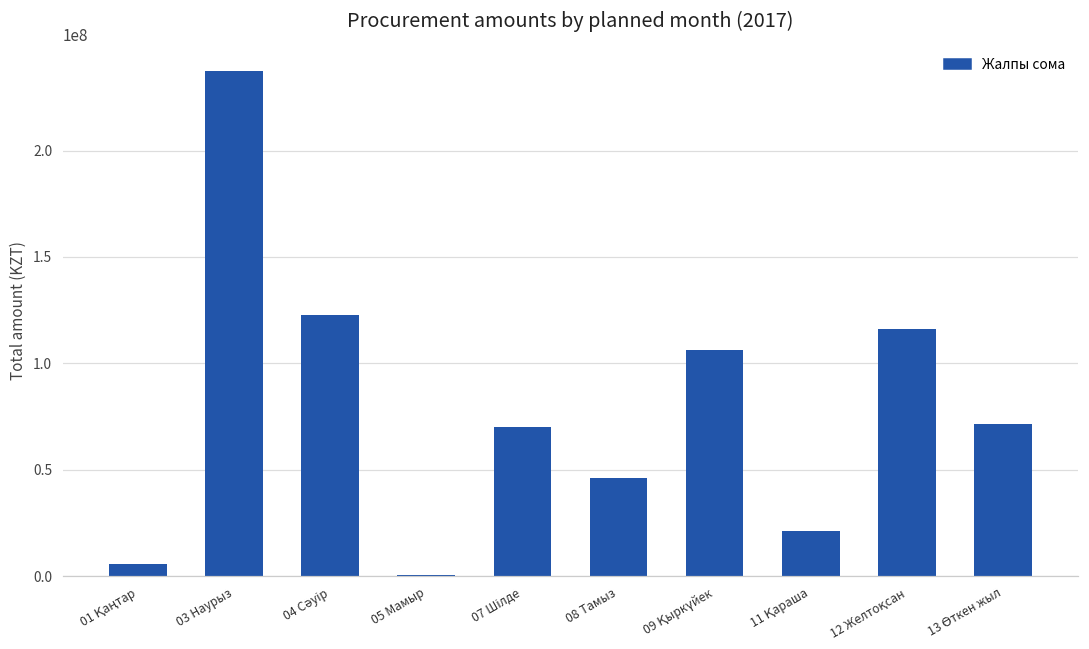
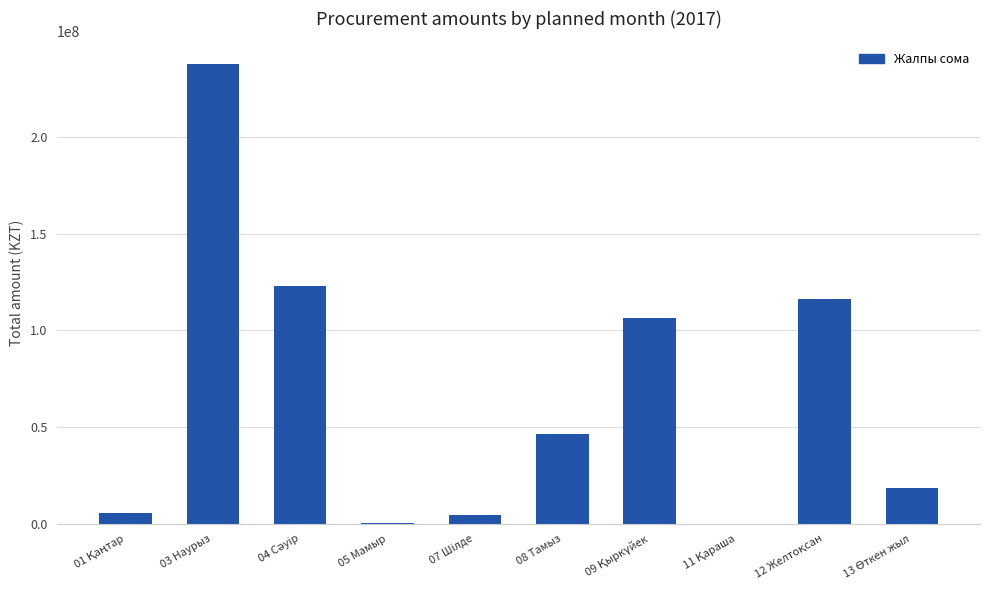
07 Шілде: 70000000 -> 4000000
11 Қараша: 21000000 -> 0
13 Өткен жыл: 71000000 -> 18000000
